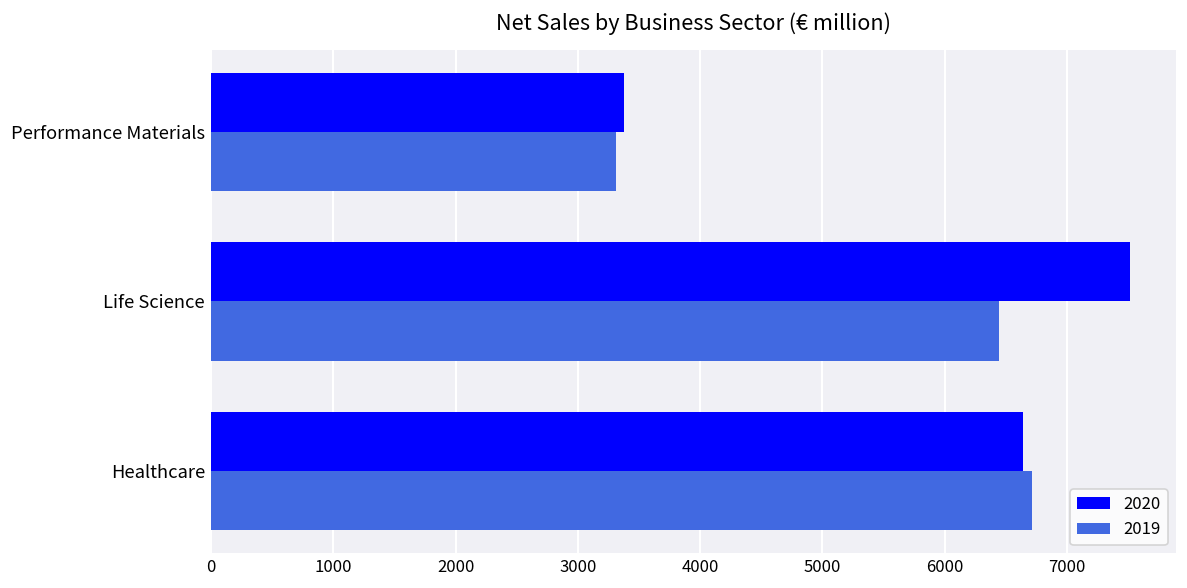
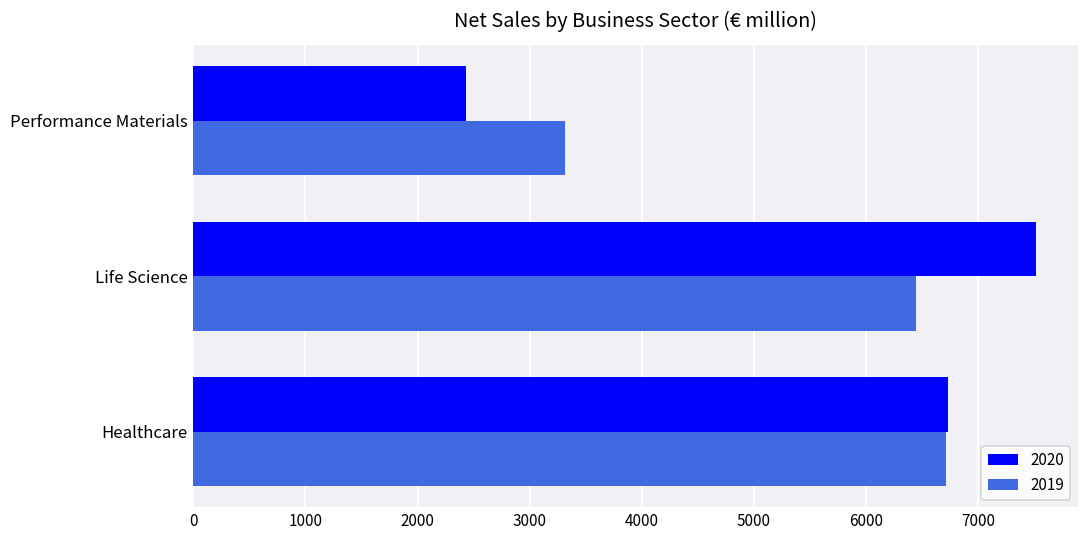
2020, Performance Materials: 3380 -> 2440
2020, Healthcare: 6640 -> 6730
